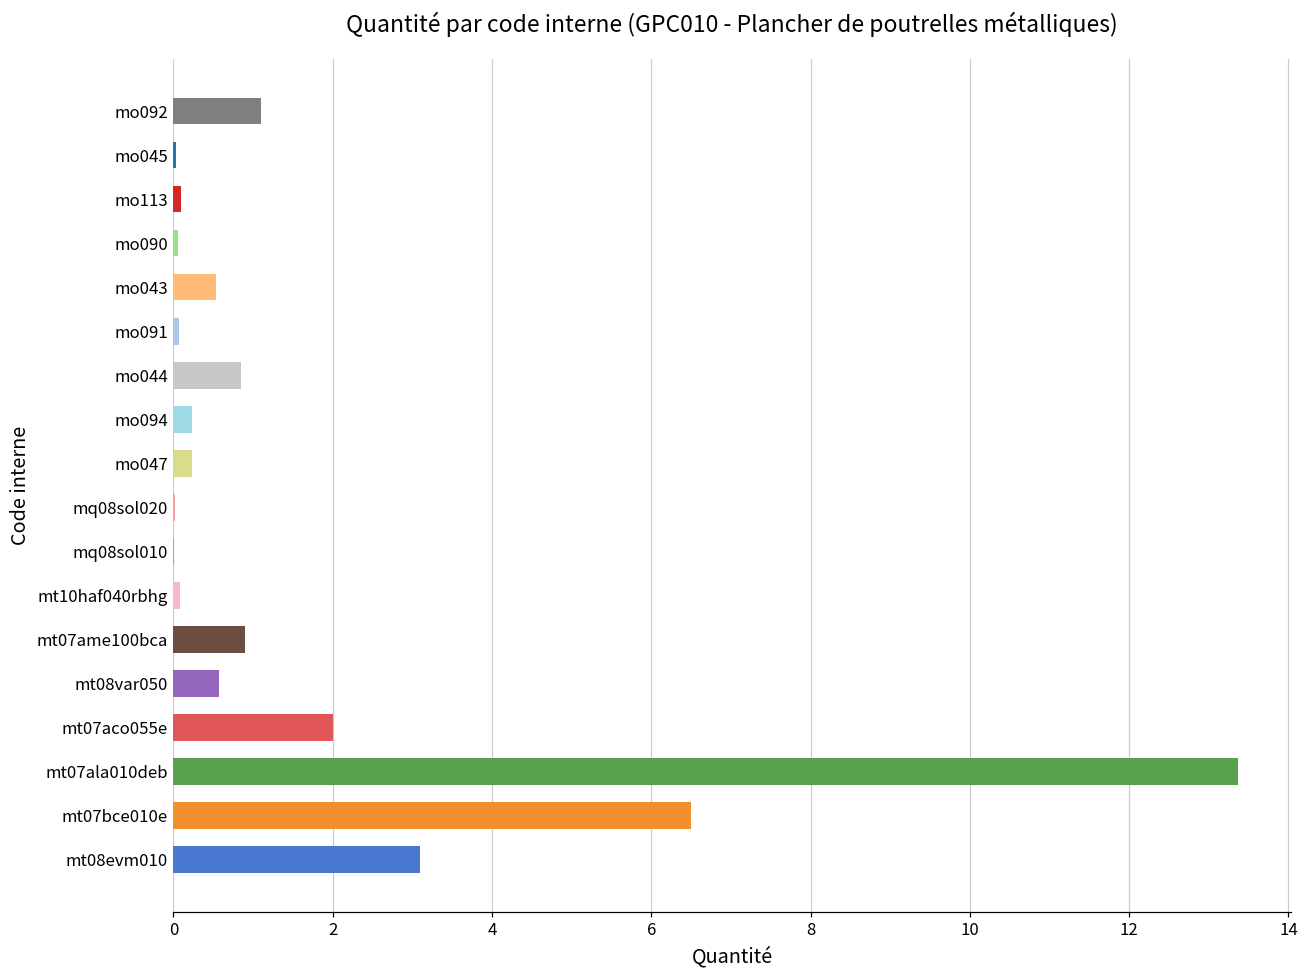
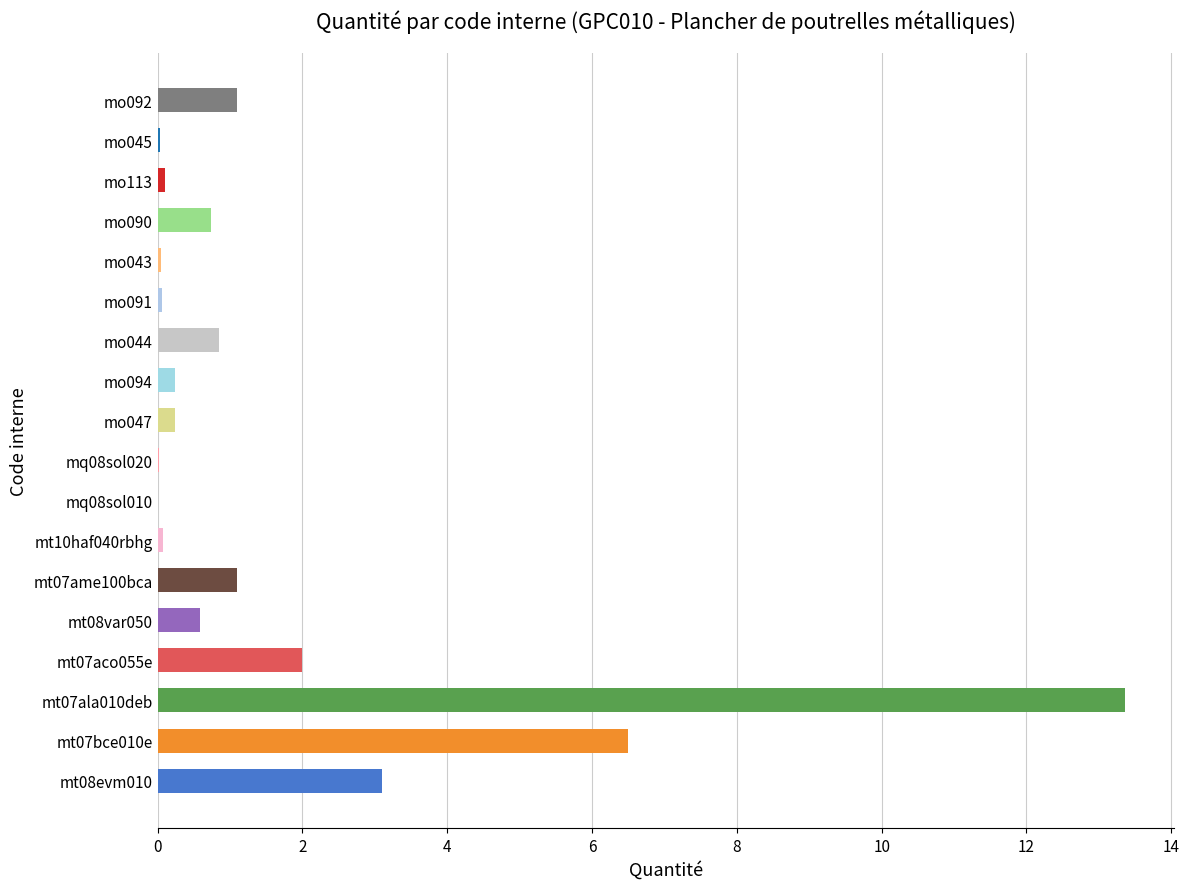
mo090: 0.1 -> 0.7
mo043: 0.5 -> 0.1
mt07ame100bca: 0.9 -> 1.1
